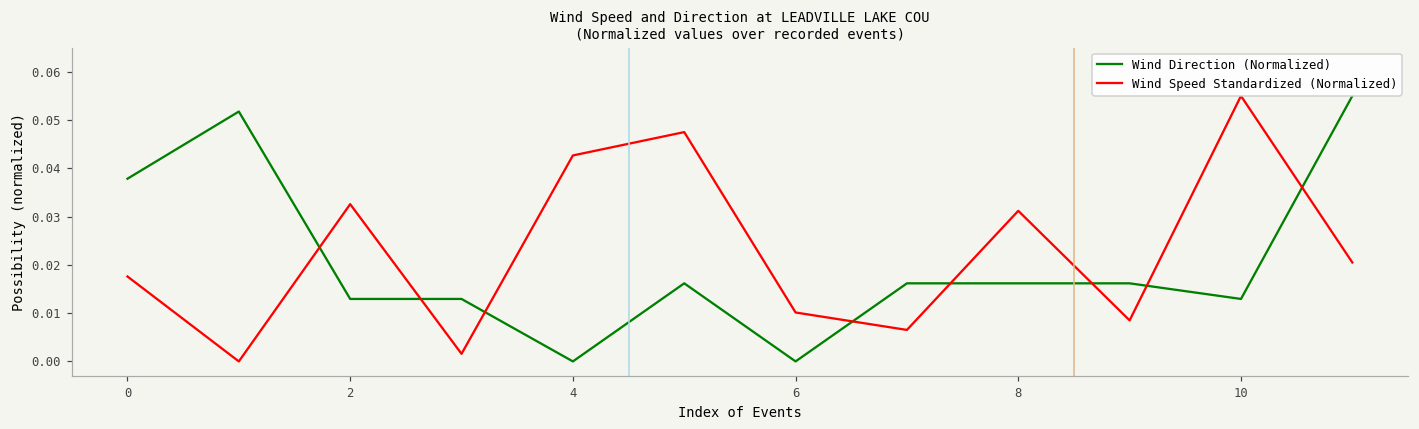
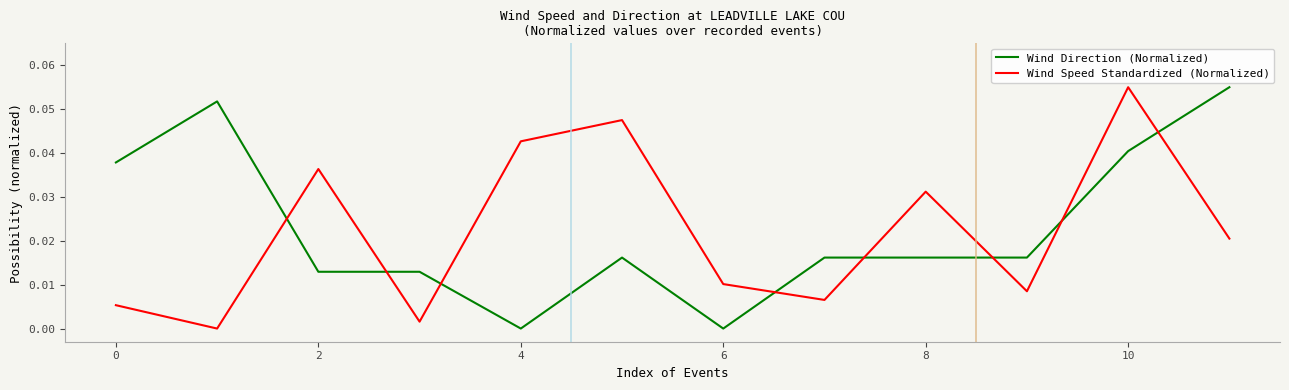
Wind Speed Standardized (Normalized), 0: 0.018 -> 0.005
Wind Speed Standardized (Normalized), 2: 0.033 -> 0.036
Wind Direction (Normalized), 10: 0.013 -> 0.040
